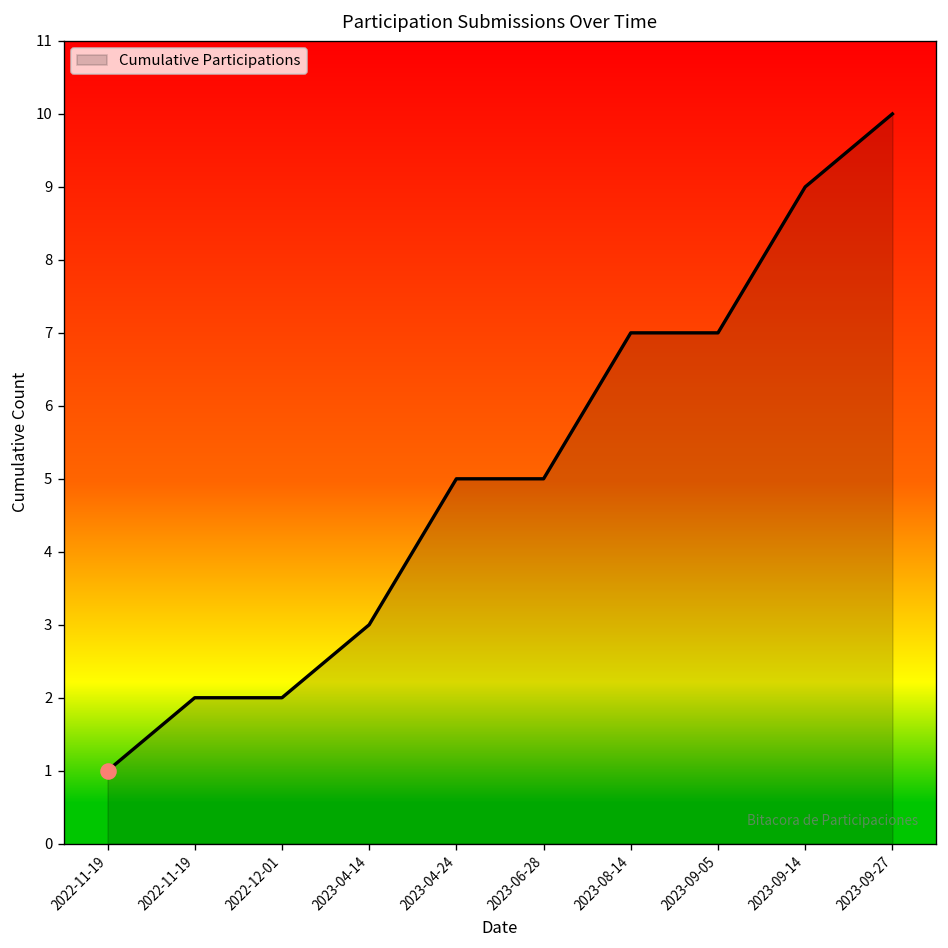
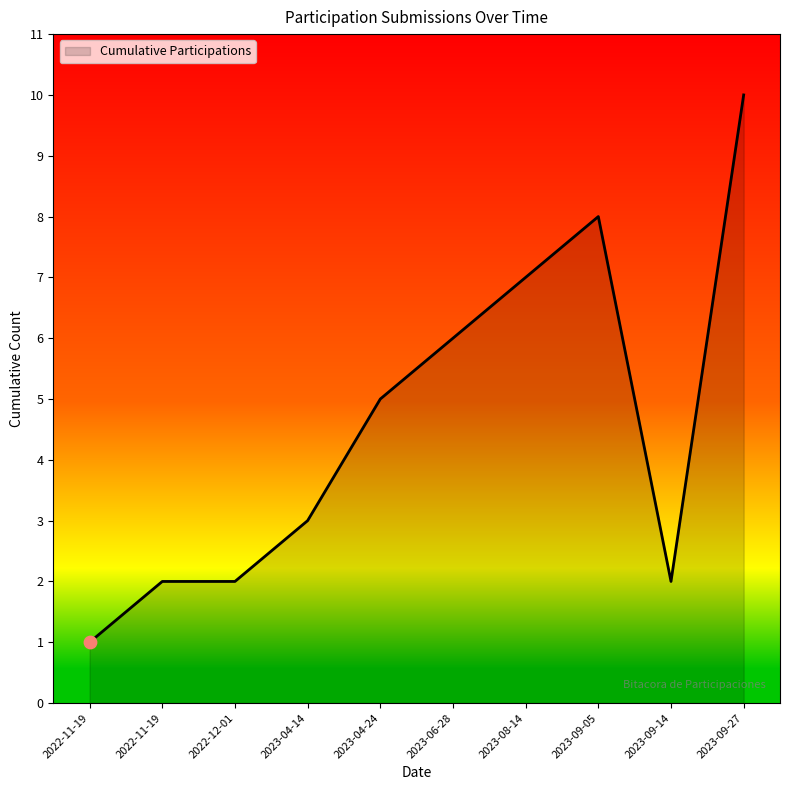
Cumulative Participations, 2023-06-28: 5 -> 6
Cumulative Participations, 2023-09-05: 7 -> 8
Cumulative Participations, 2023-09-14: 9 -> 2
